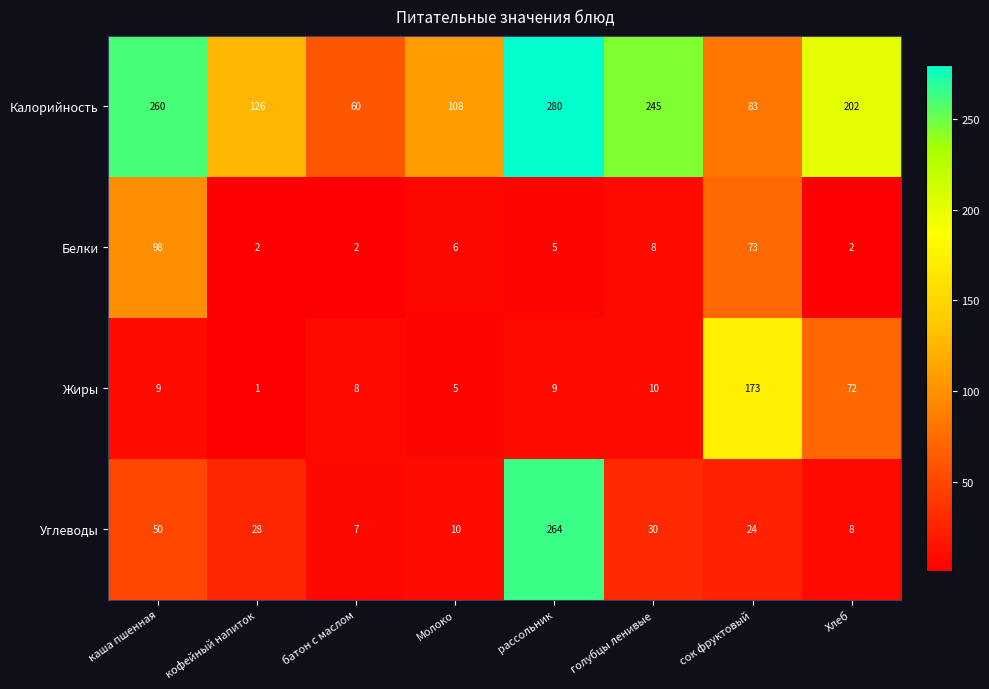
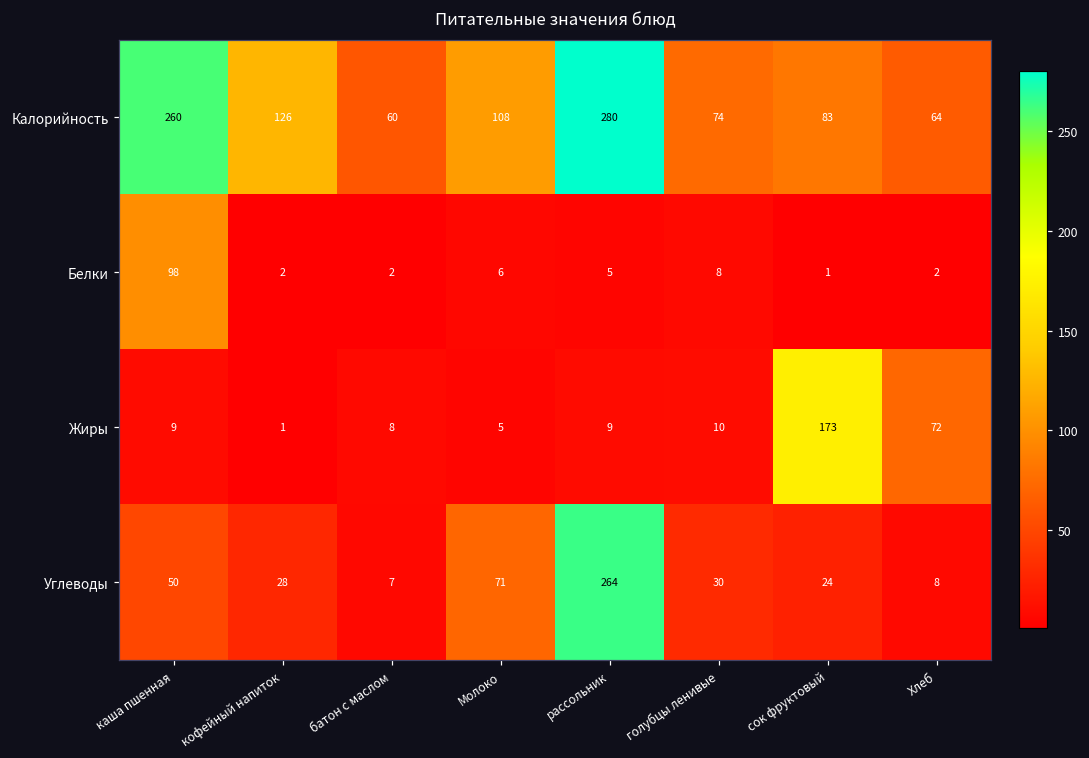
Калорийность, голубцы ленивые: 245 -> 74
Калорийность, Хлеб: 202 -> 64
Белки, сок фруктовый: 73 -> 1
Углеводы, Молоко: 10 -> 71
